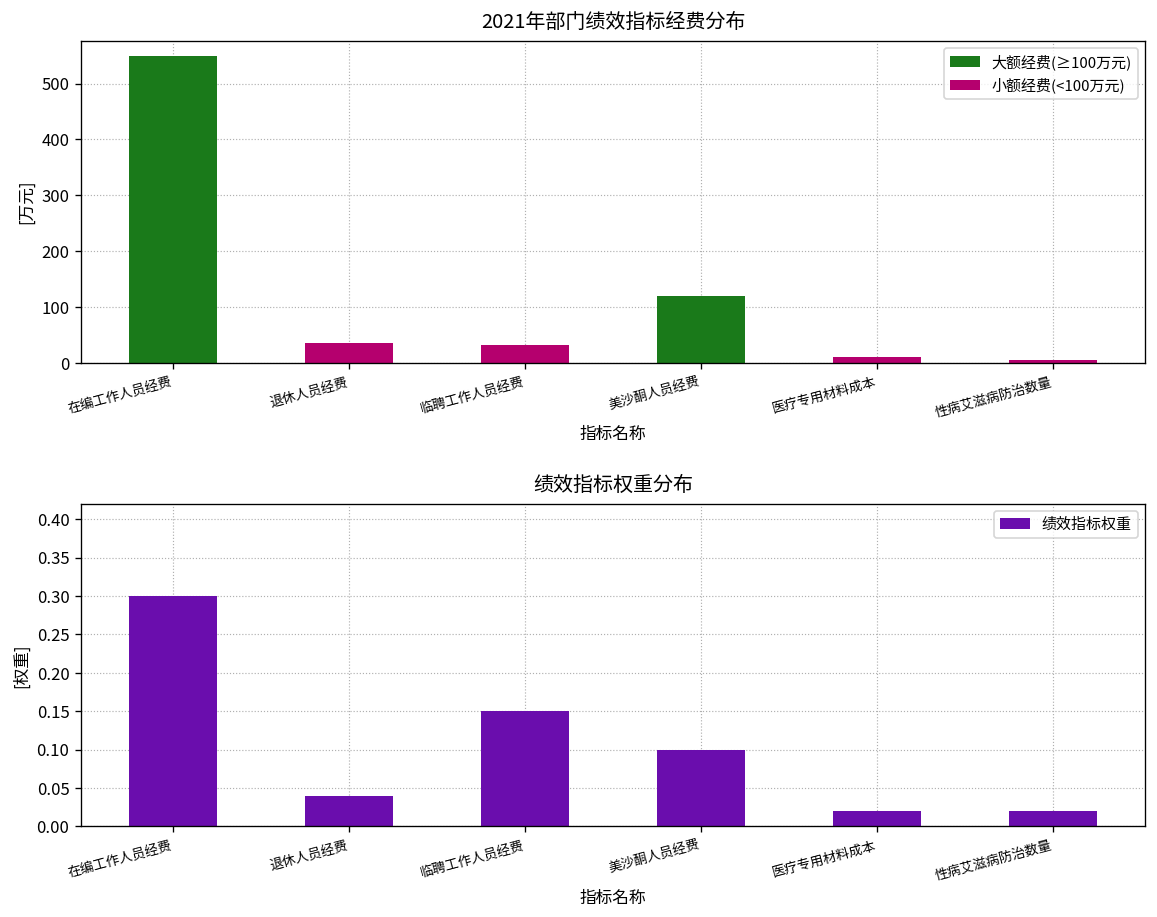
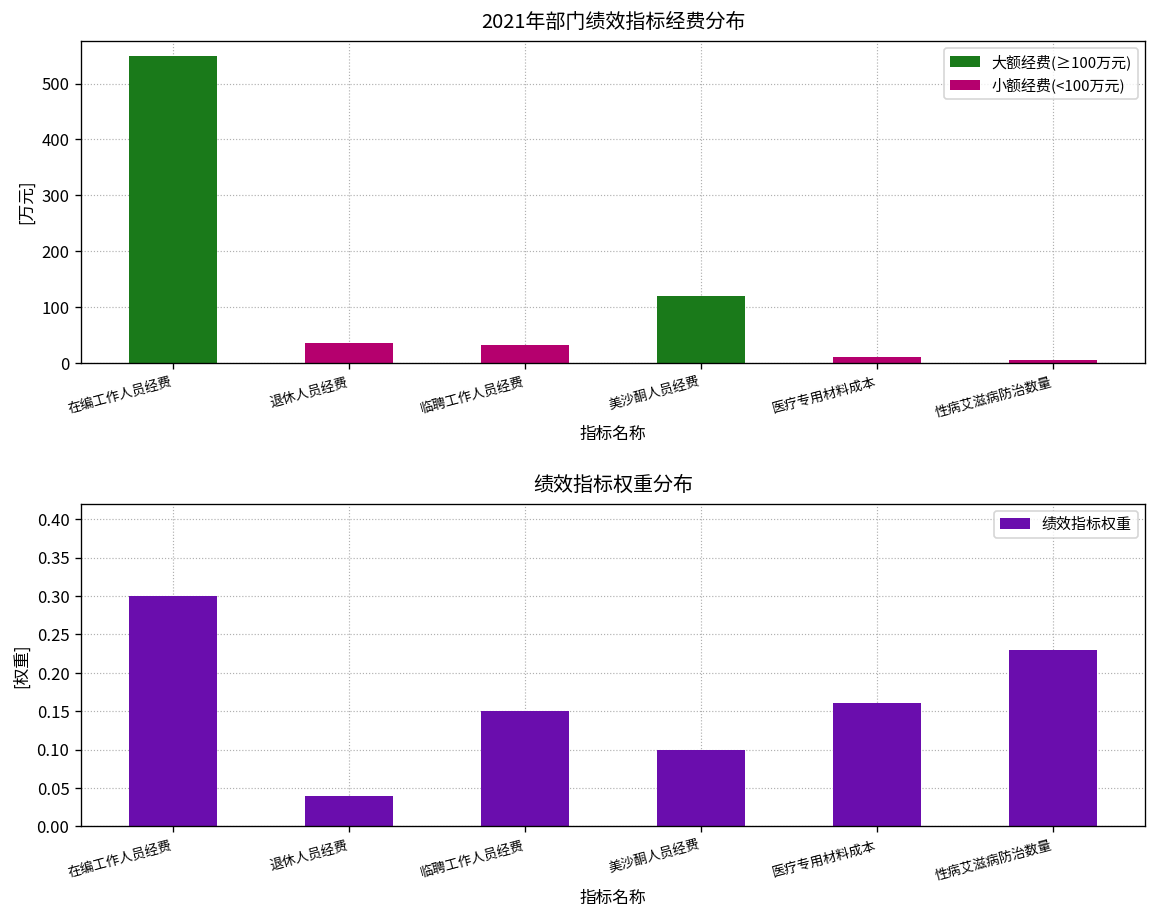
绩效指标权重分布, 医疗专用材料成本: 0.02 -> 0.16
绩效指标权重分布, 性病艾滋病防治数量: 0.02 -> 0.23
